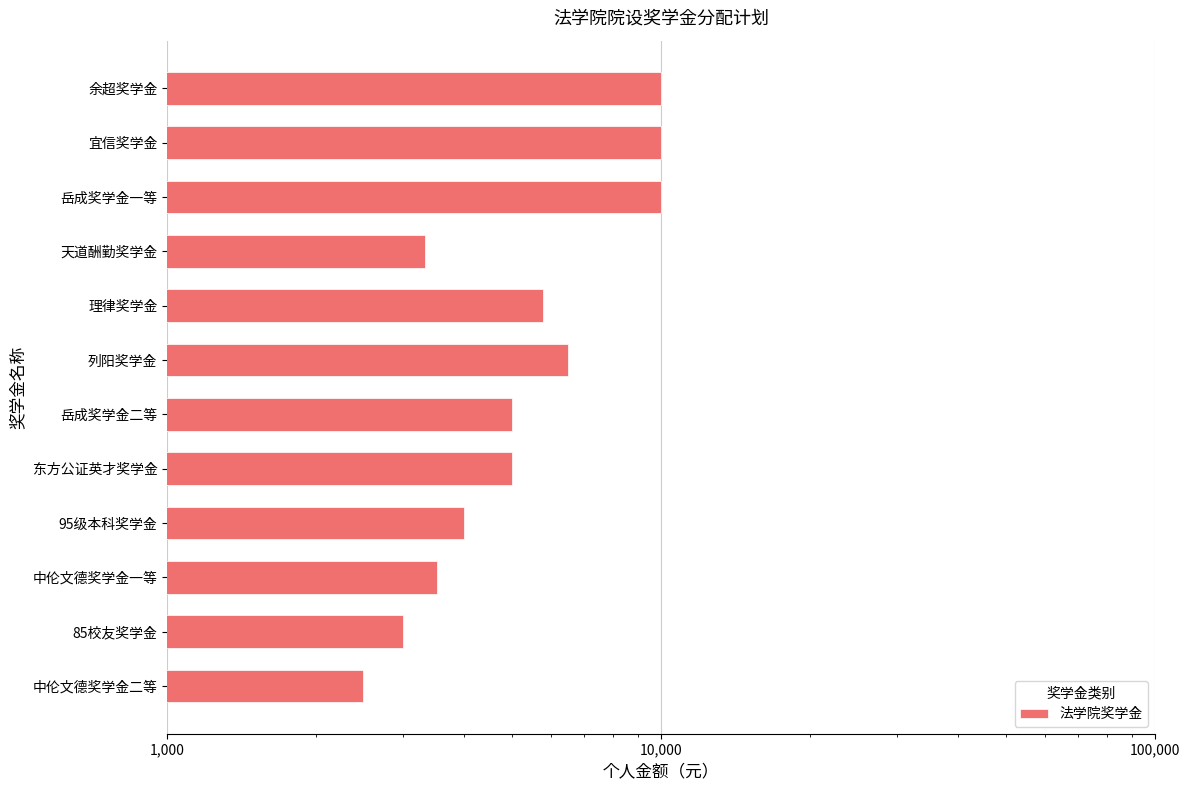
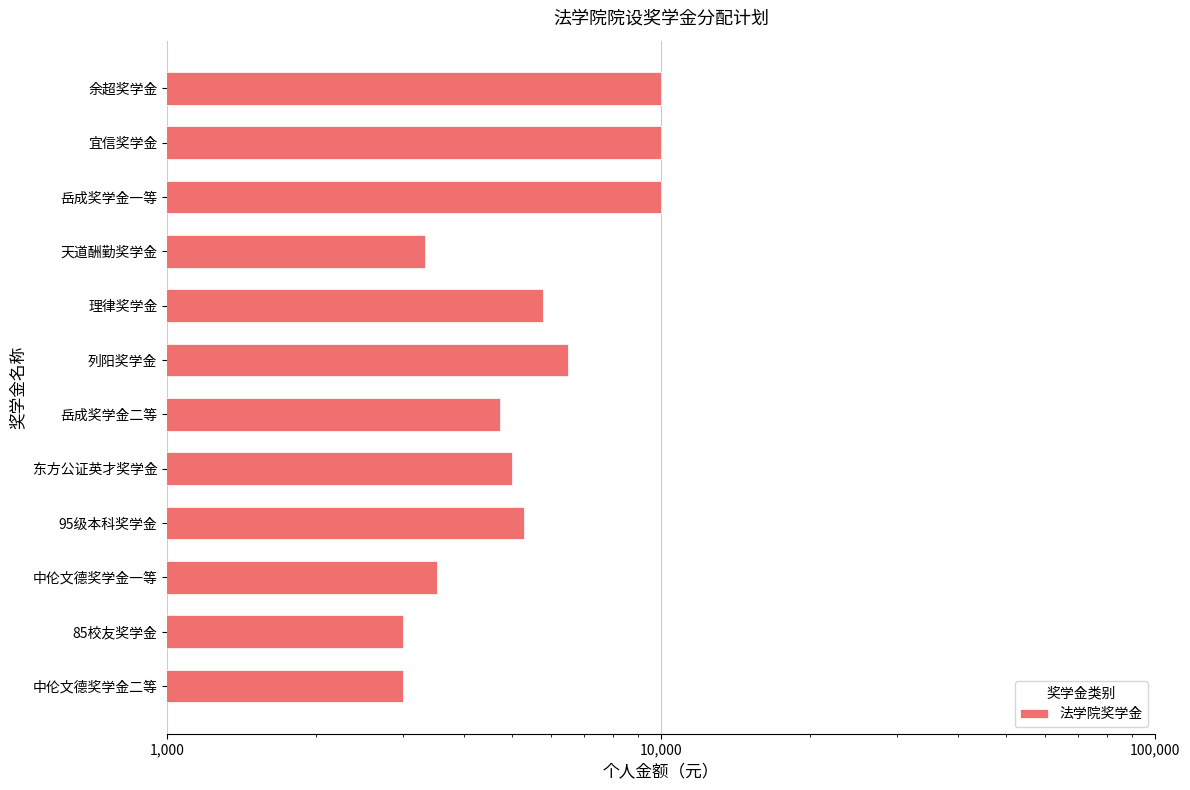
岳成奖学金二等: 5,000 -> 4,700
95级本科奖学金: 4,000 -> 5,300
中伦文德奖学金二等: 2,500 -> 3,000
